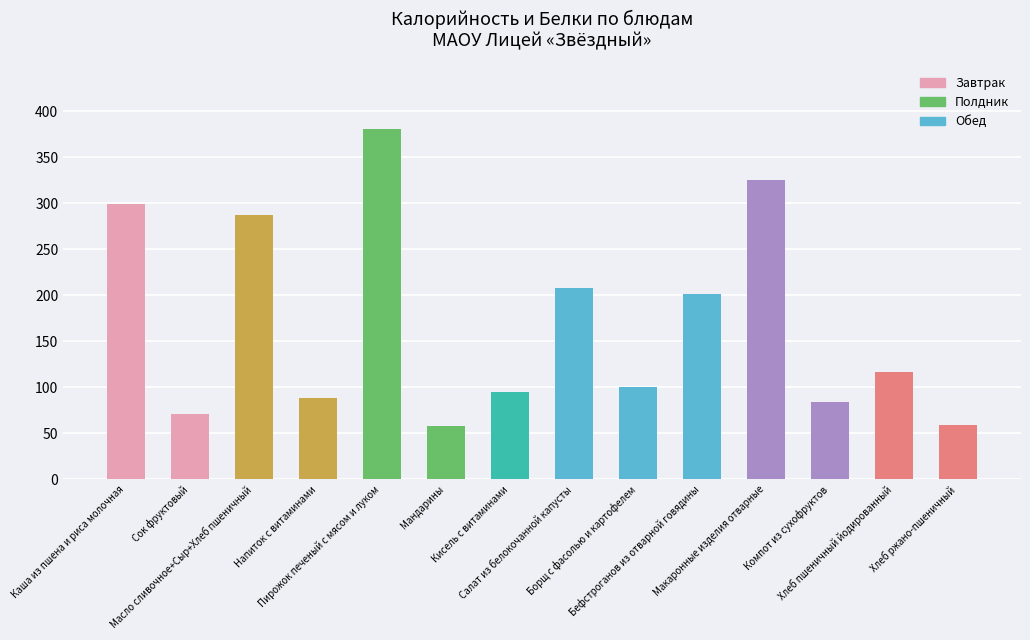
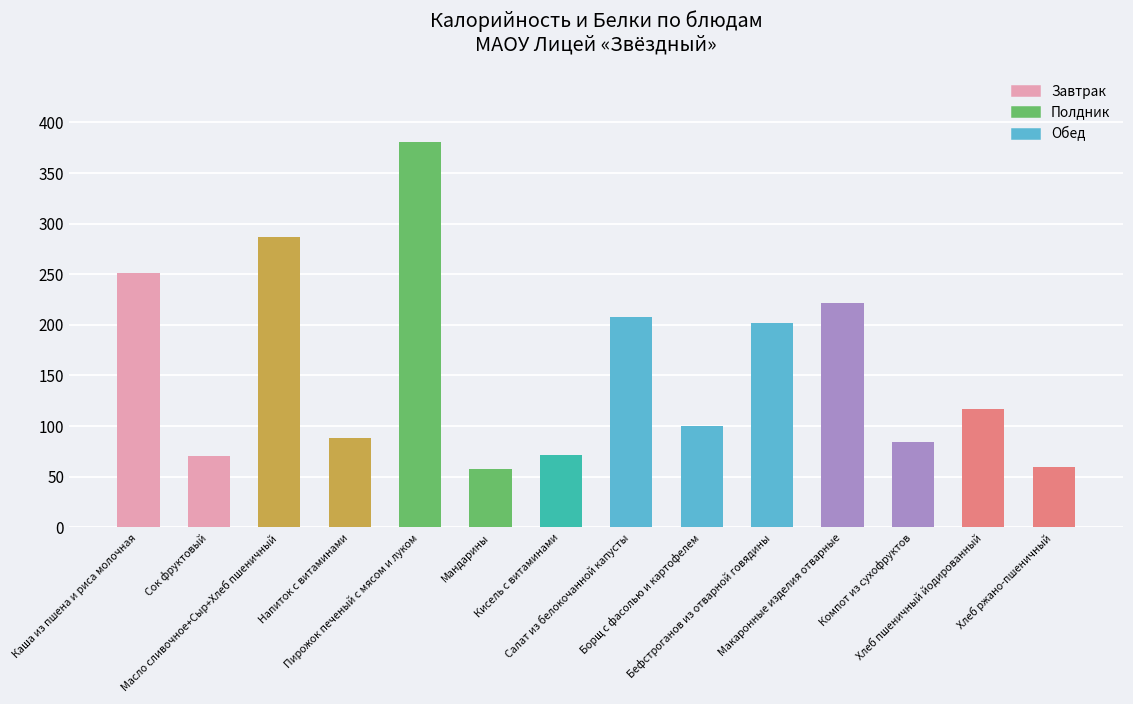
Каша из пшена и риса молочная: 300 -> 250
Кисель с витаминами: 100 -> 70
Макаронные изделия отварные: 330 -> 220
